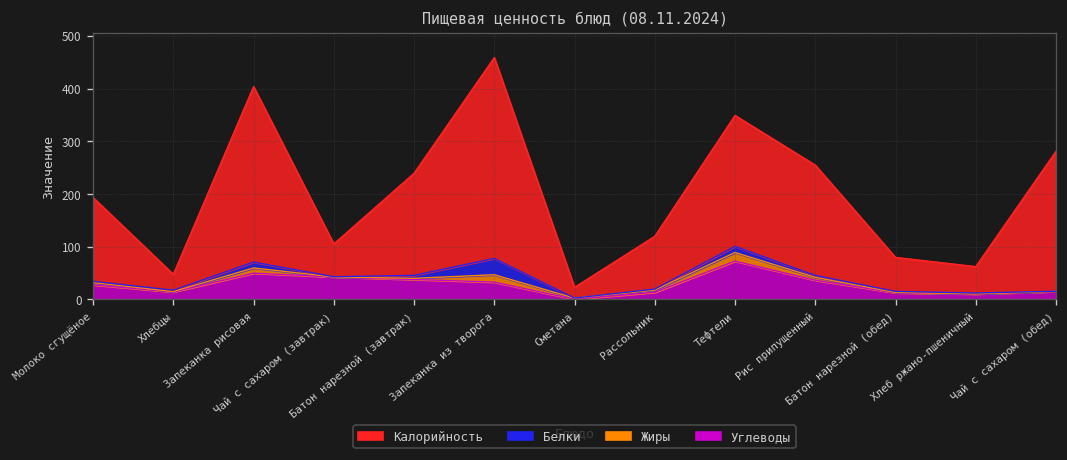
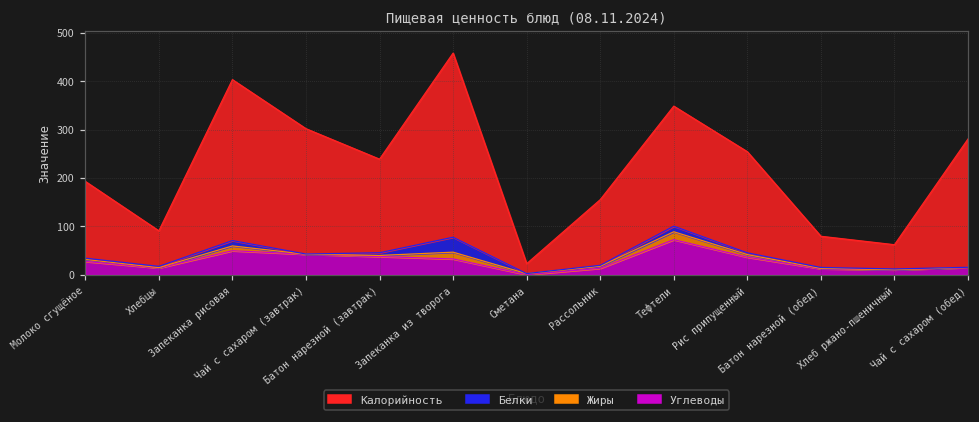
Калорийность, Хлебцы: 30 -> 70
Калорийность, Чай с сахаром (завтрак): 60 -> 260
Калорийность, Рассольник: 100 -> 140
